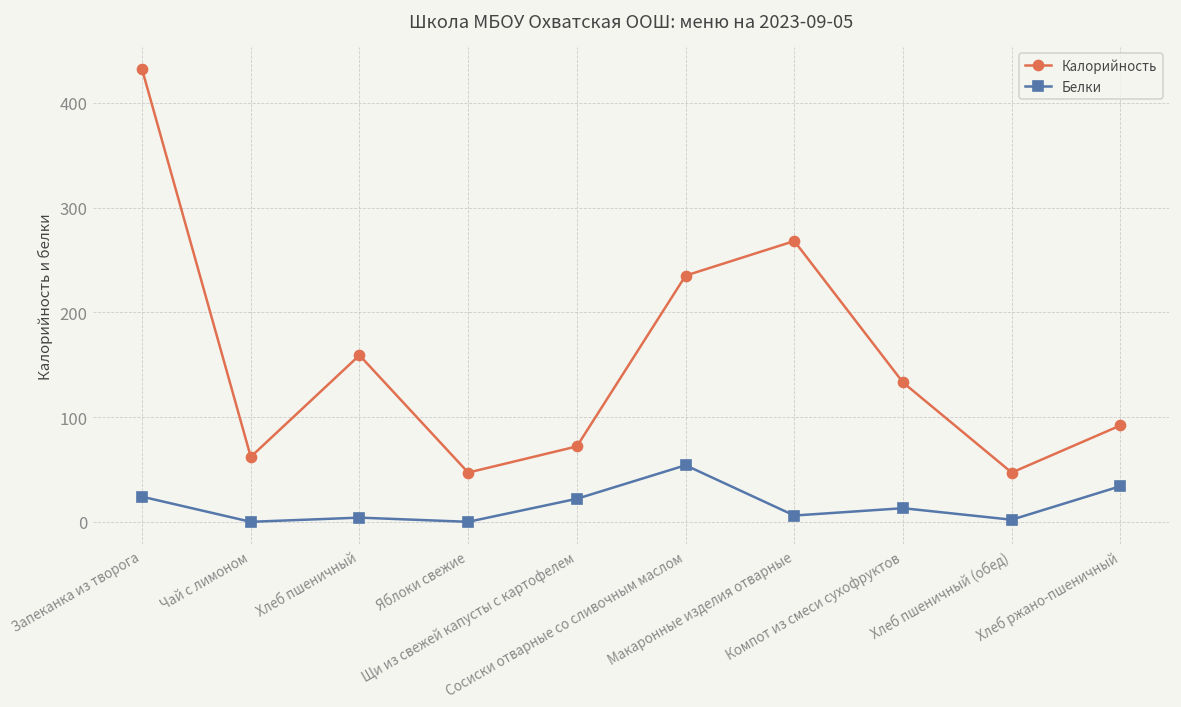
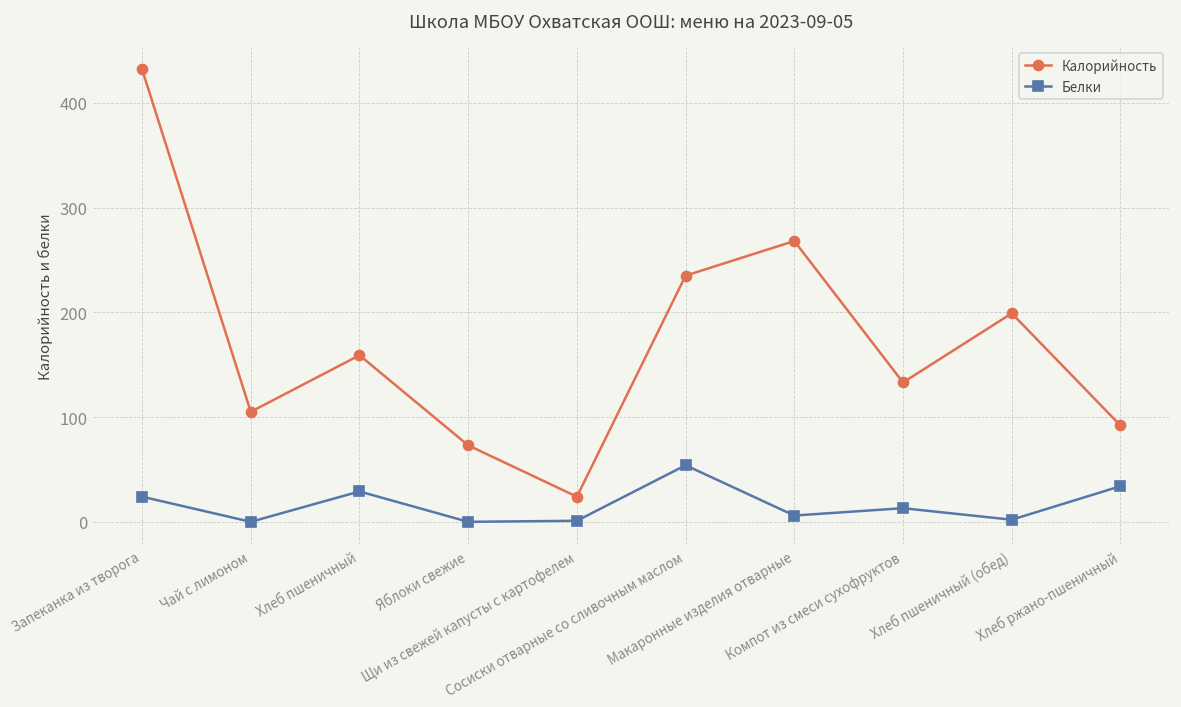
Калорийность, Чай с лимоном: 60 -> 110
Белки, Хлеб пшеничный: 0 -> 30
Калорийность, Яблоки свежие: 50 -> 70
Калорийность, Щи из свежей капусты с картофелем: 70 -> 20
Белки, Щи из свежей капусты с картофелем: 20 -> 0
Калорийность, Хлеб пшеничный (обед): 50 -> 200
